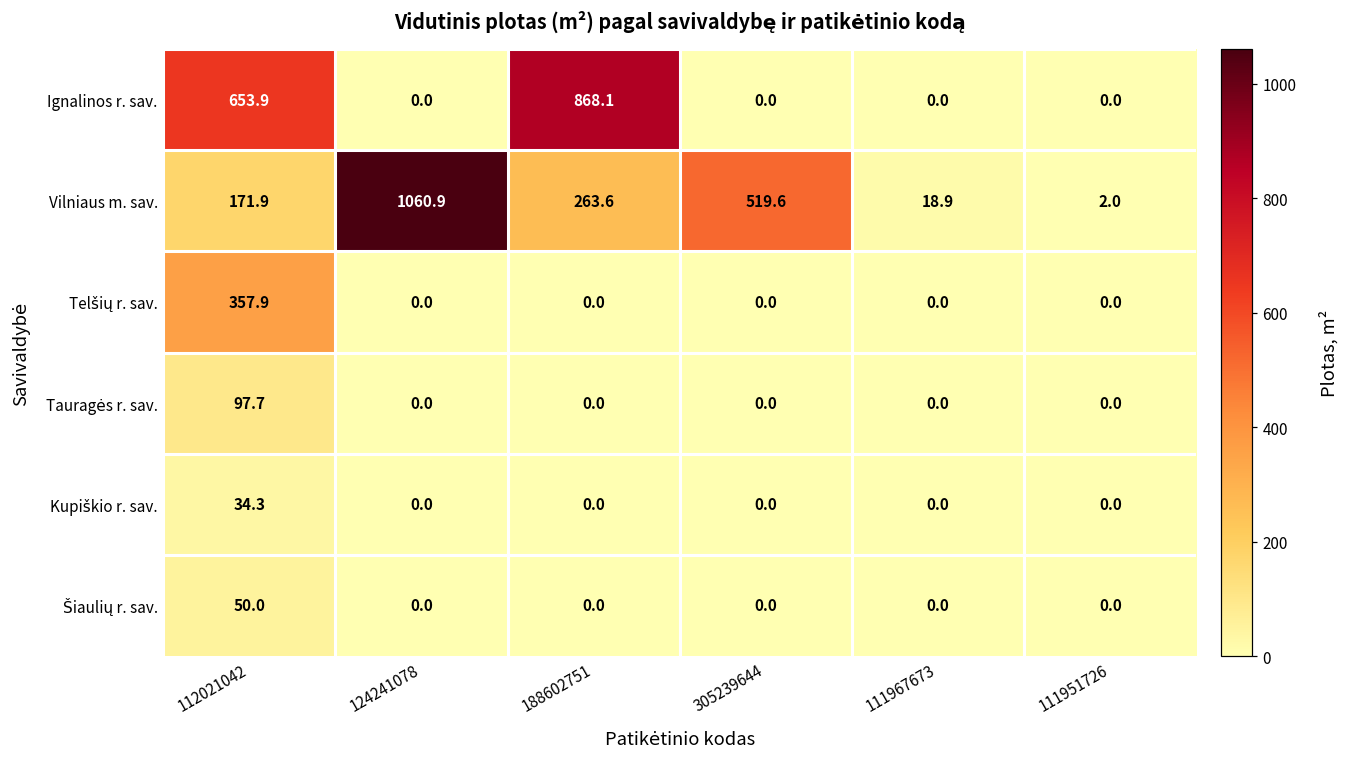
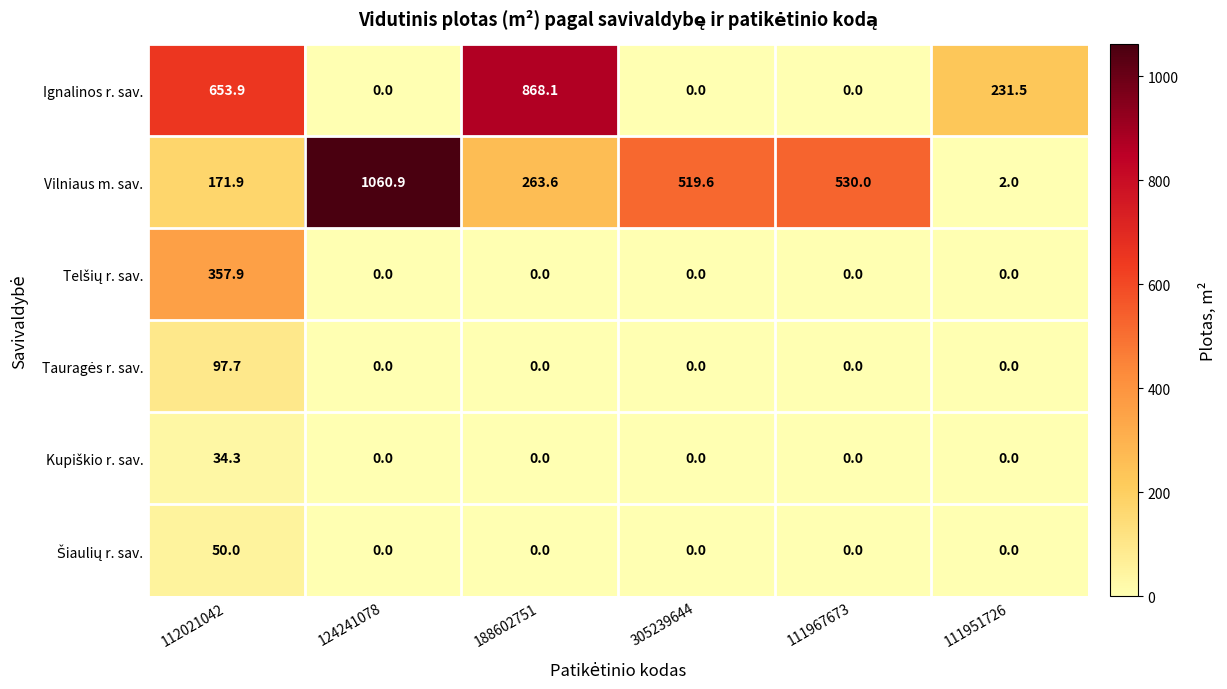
Ignalinos r. sav., 111951726: 0.0 -> 231.5
Vilniaus m. sav., 111967673: 18.9 -> 530.0
